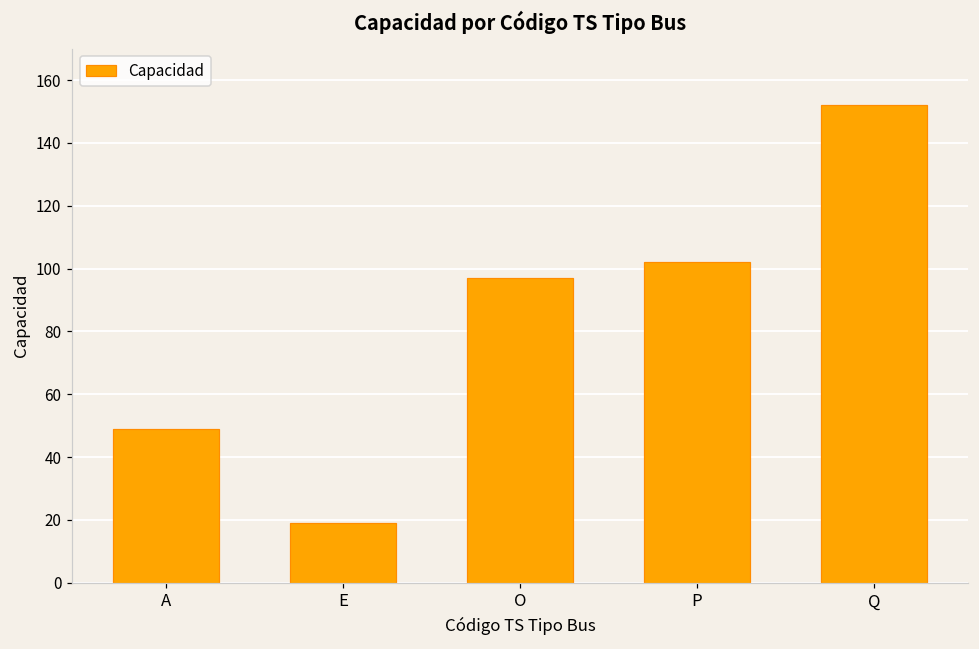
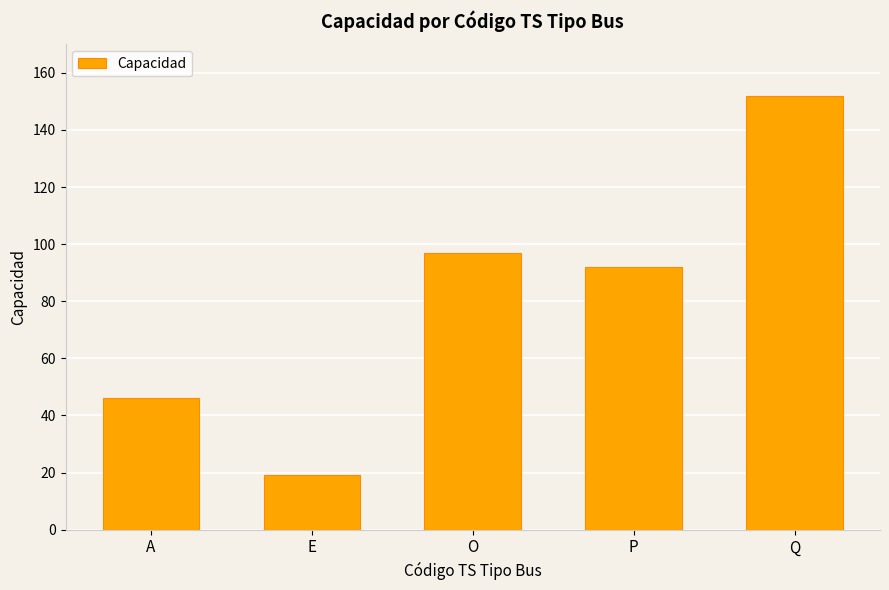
A: 49 -> 46
P: 102 -> 92
